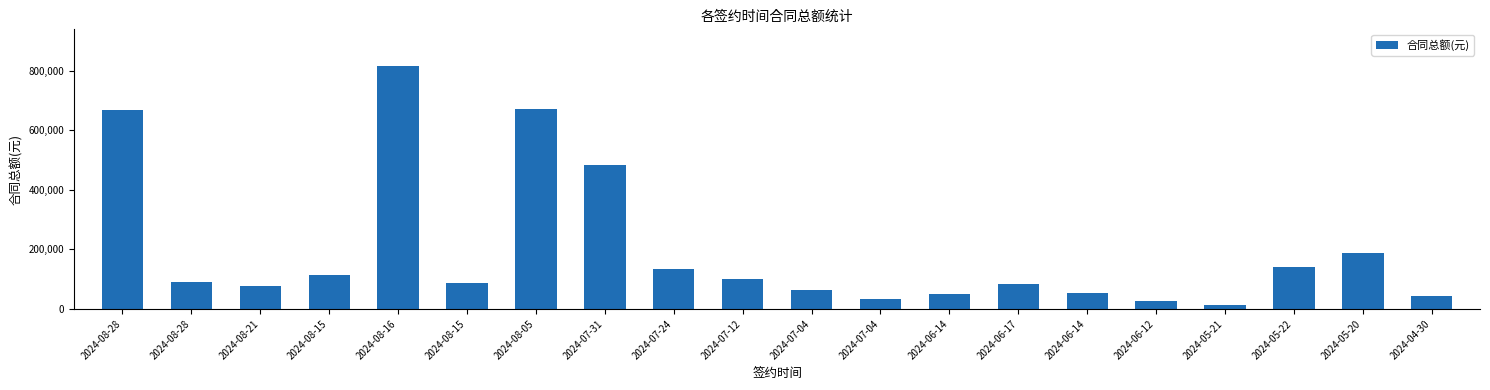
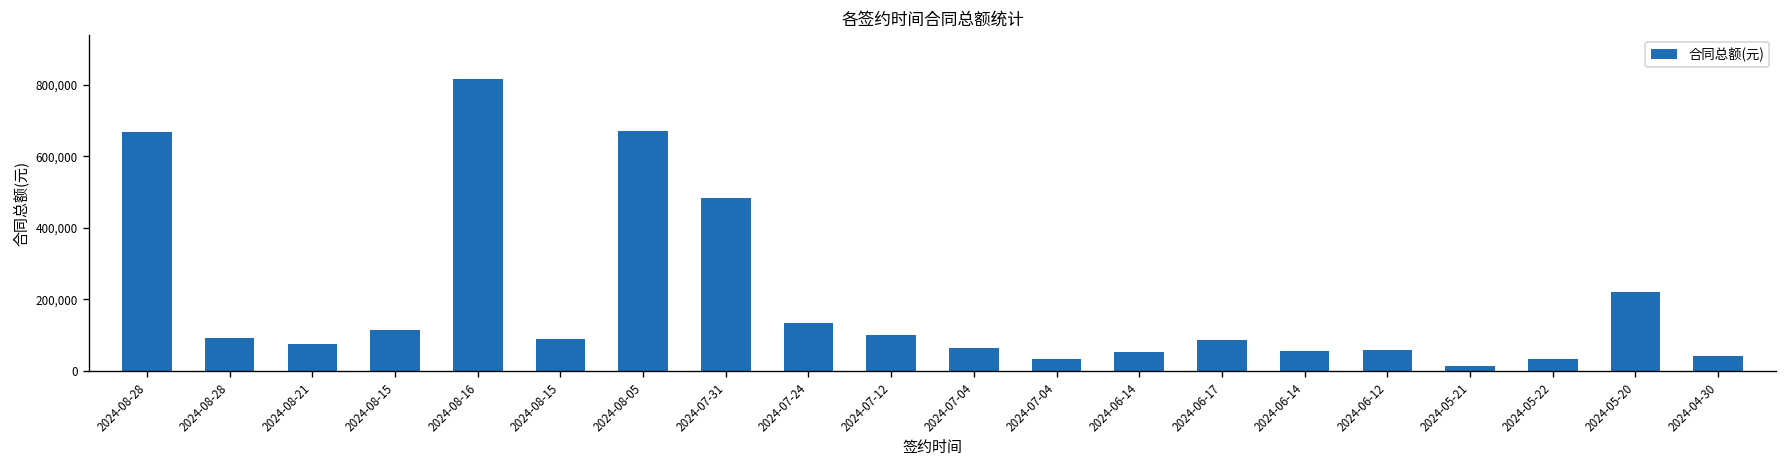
2024-06-12: 30,000 -> 60,000
2024-05-22: 140,000 -> 30,000
2024-05-20: 190,000 -> 220,000
